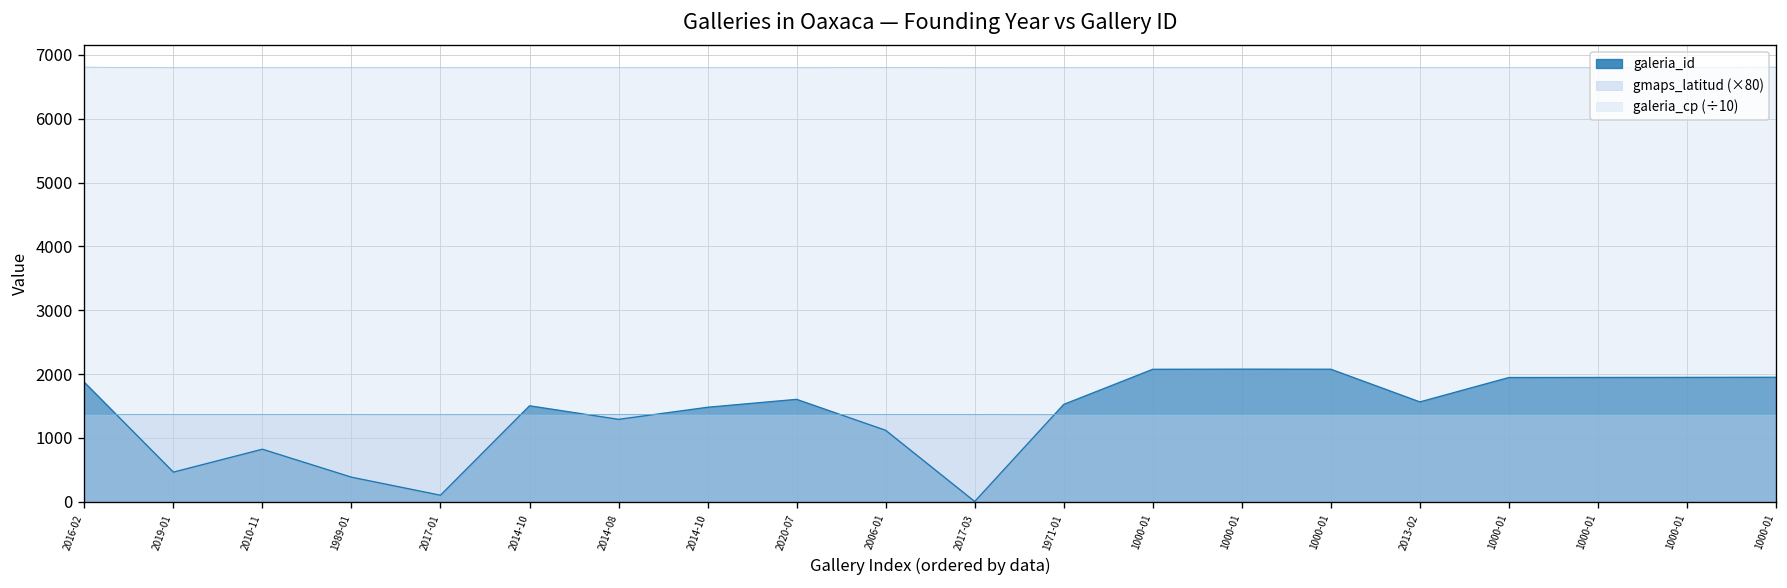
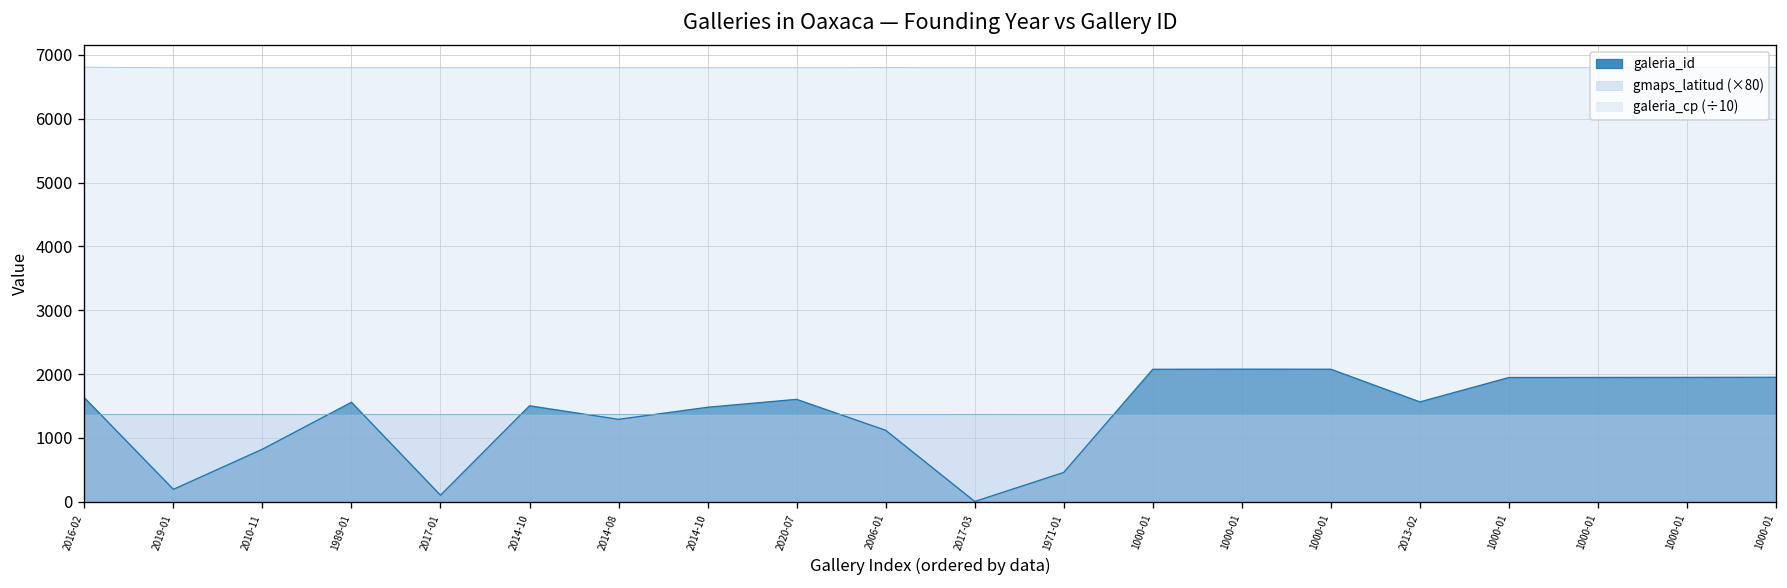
galeria_id, 2016-02: 1900 -> 1600
galeria_id, 2019-01: 500 -> 200
galeria_id, 1989-01: 400 -> 1600
galeria_id, 1971-01: 1500 -> 500
